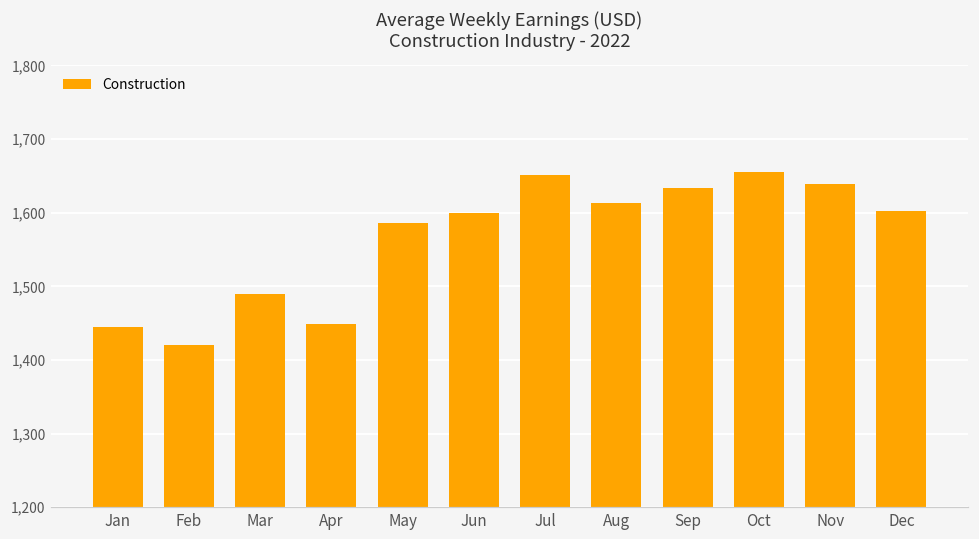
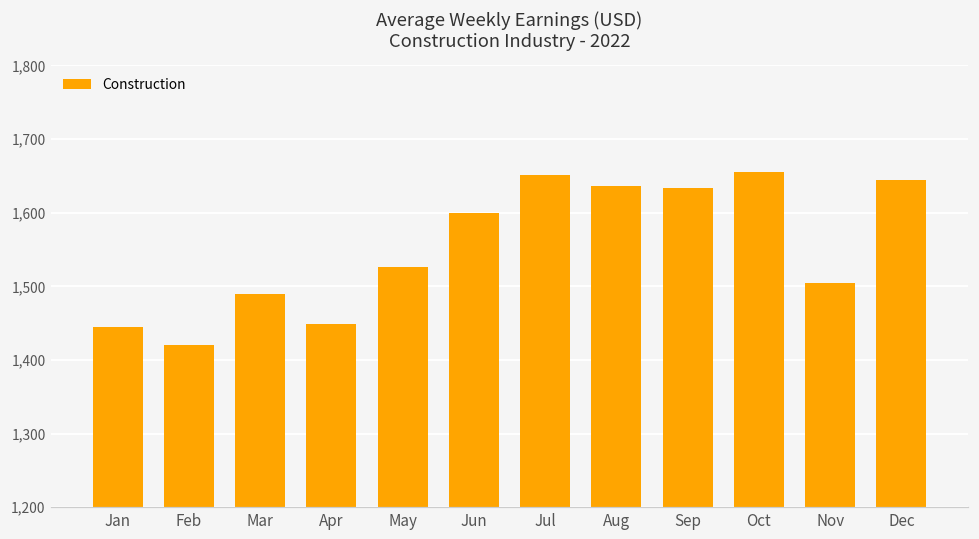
May: 1,590 -> 1,530
Aug: 1,610 -> 1,640
Nov: 1,640 -> 1,500
Dec: 1,600 -> 1,640
